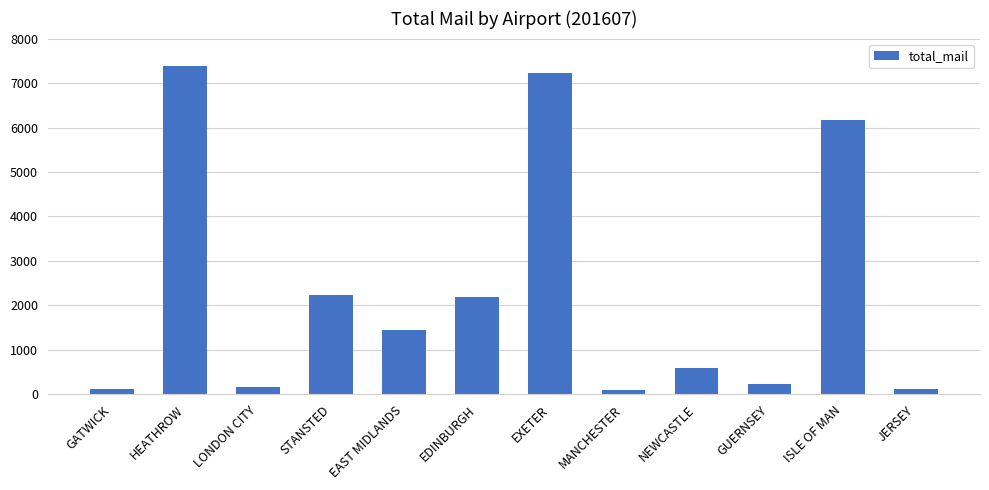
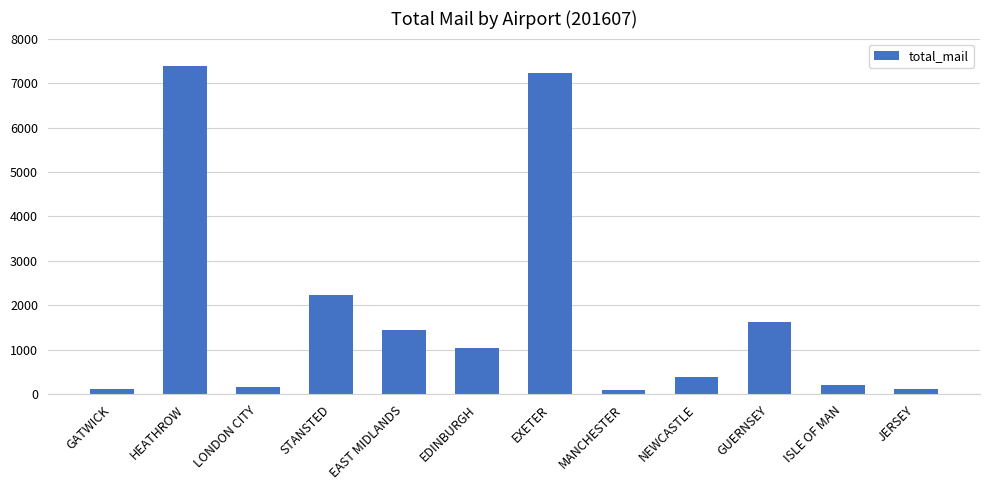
EDINBURGH: 2200 -> 1000
NEWCASTLE: 600 -> 400
GUERNSEY: 200 -> 1600
ISLE OF MAN: 6200 -> 200
